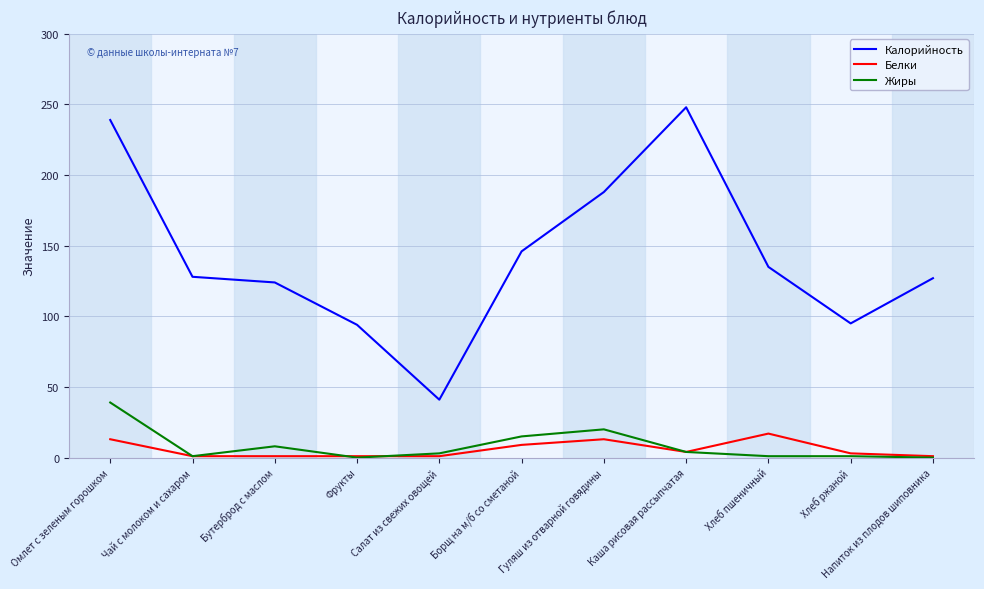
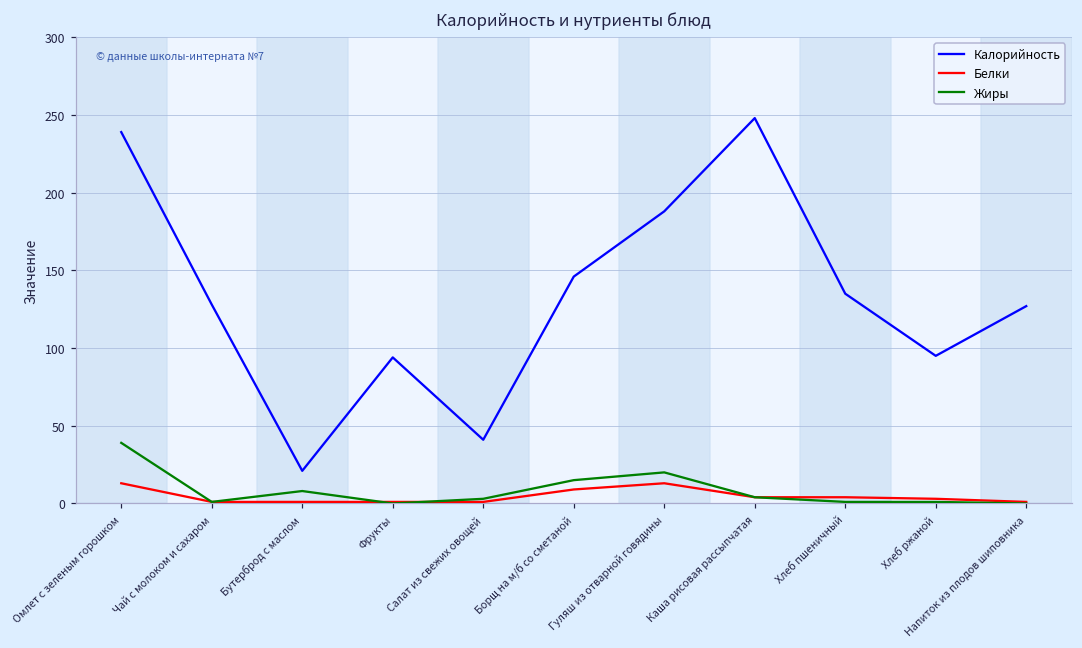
Калорийность, Бутерброд с маслом: 124 -> 21
Белки, Хлеб пшеничный: 17 -> 4
